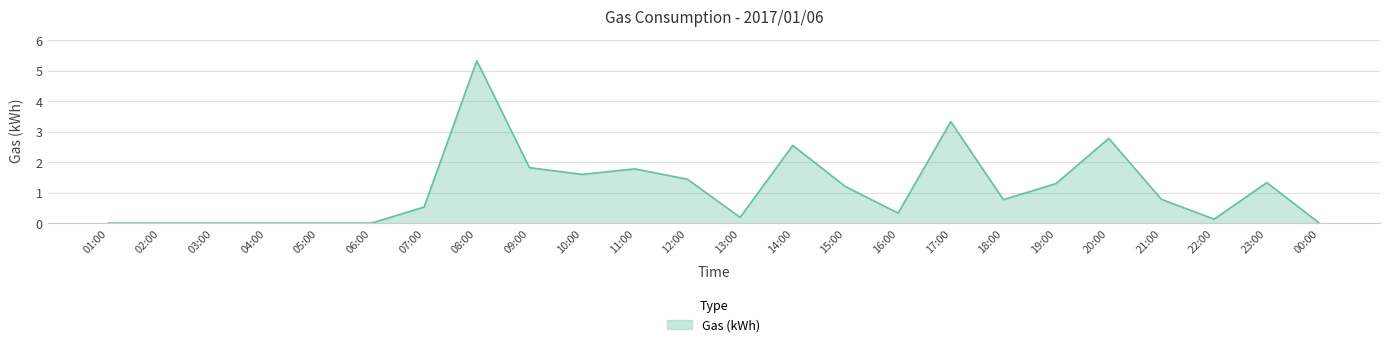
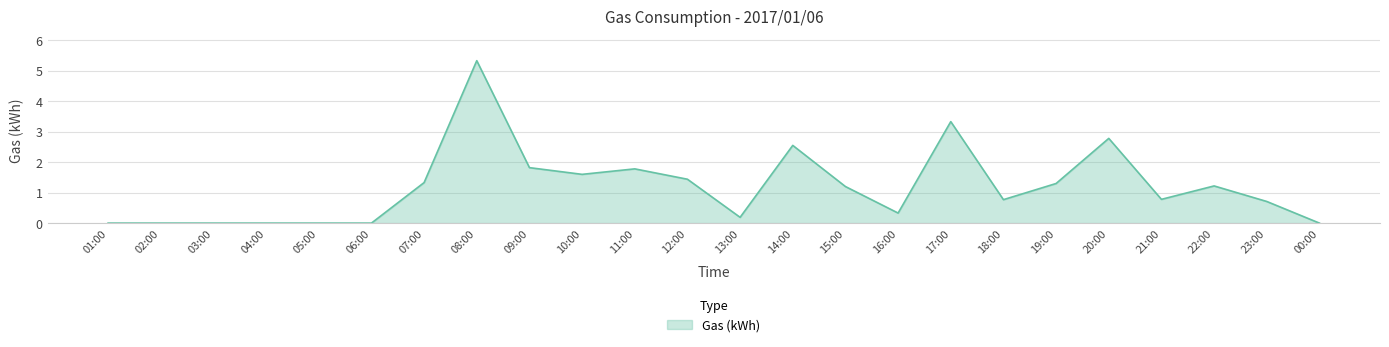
07:00: 0.5 -> 1.3
22:00: 0.1 -> 1.2
23:00: 1.3 -> 0.7
